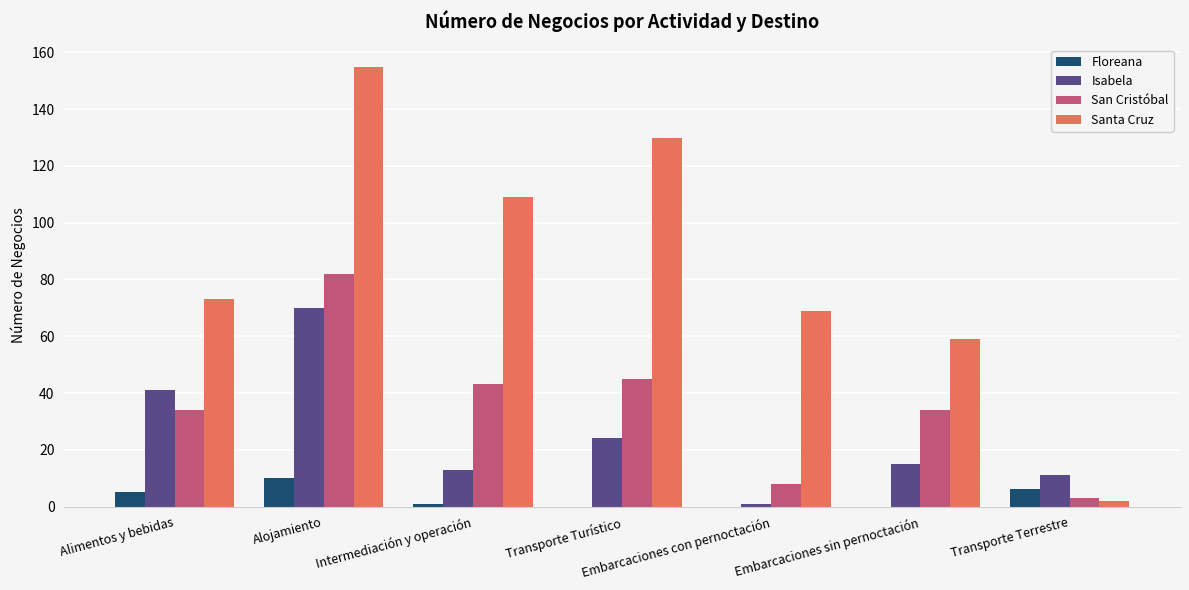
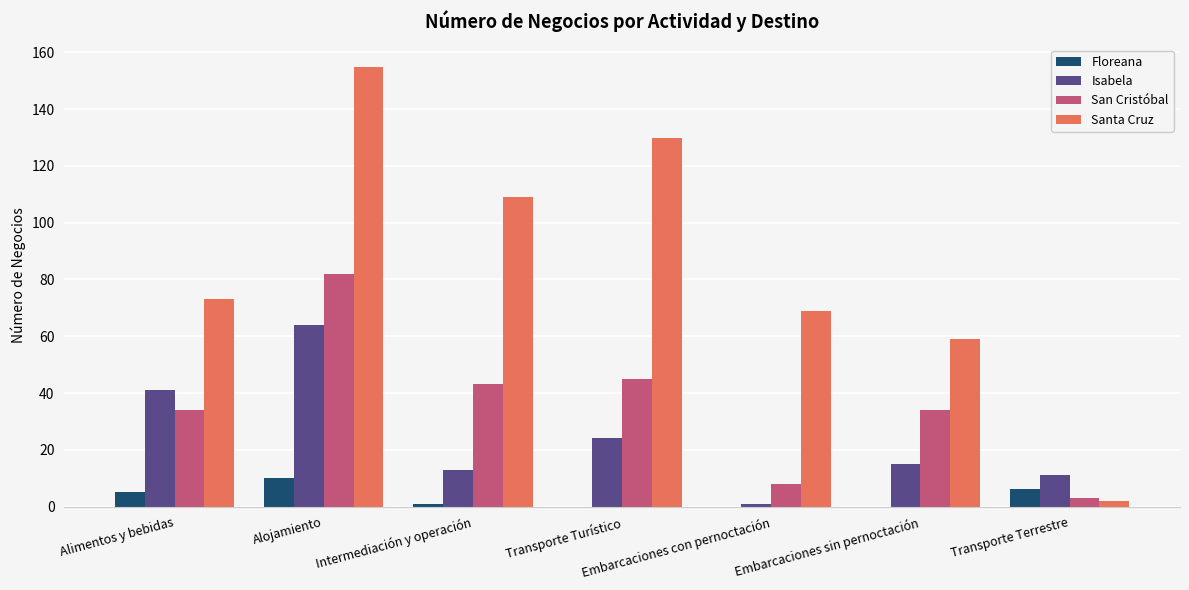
Isabela, Alojamiento: 70 -> 64
